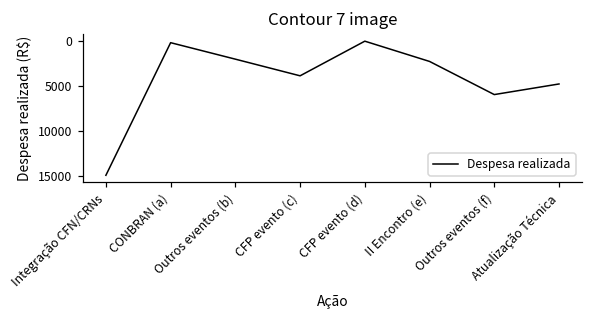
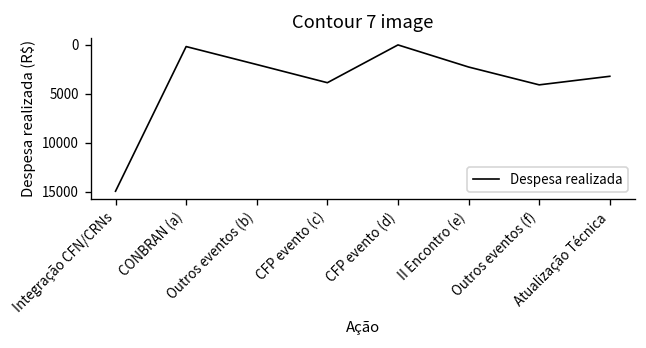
Outros eventos (f): 6000 -> 4000
Atualização Técnica: 5000 -> 3000
